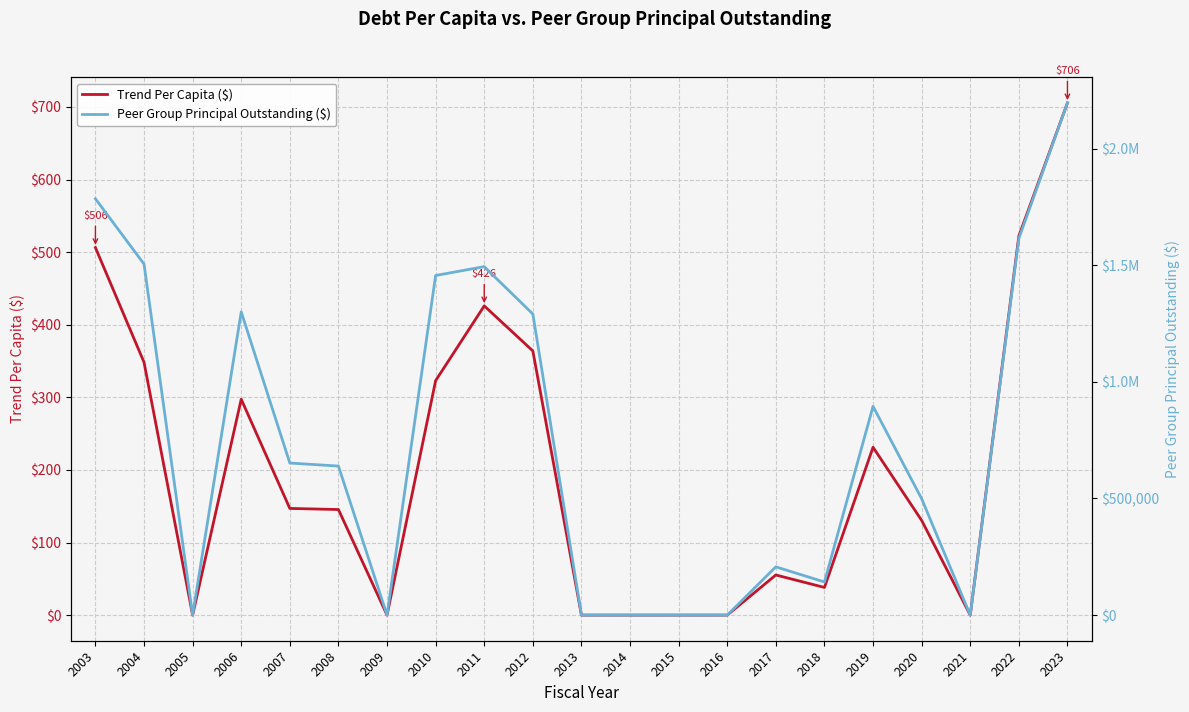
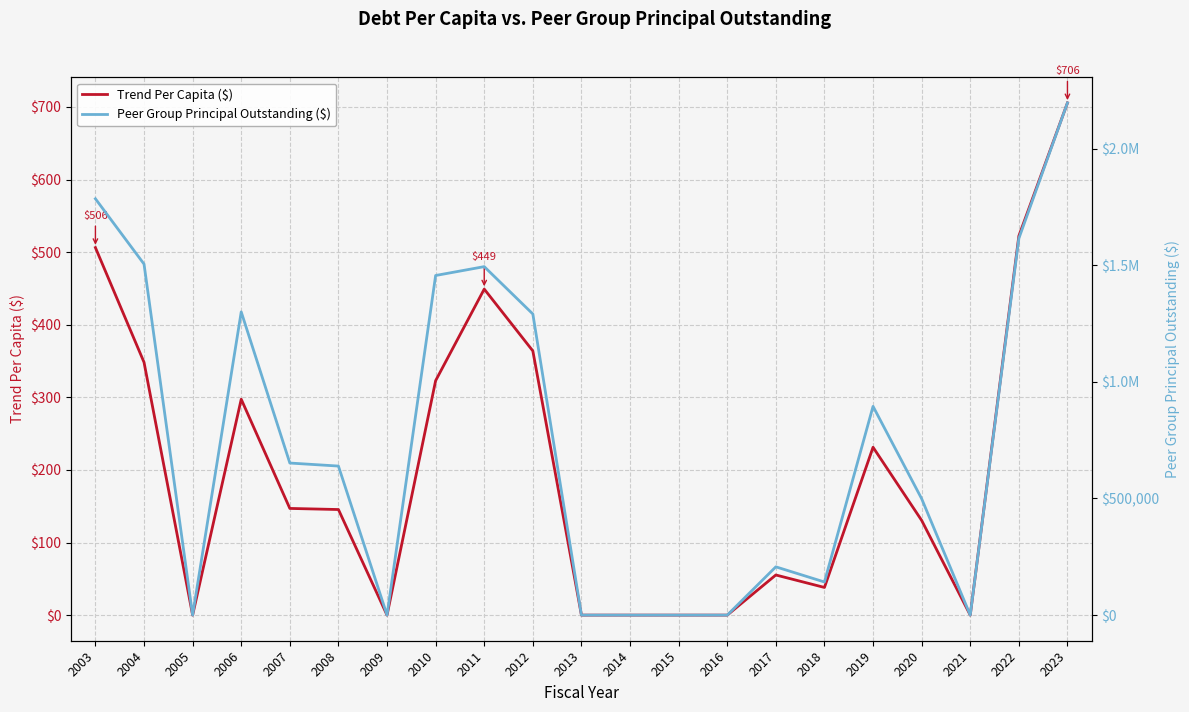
Trend Per Capita ($), 2011: $426 -> $449
